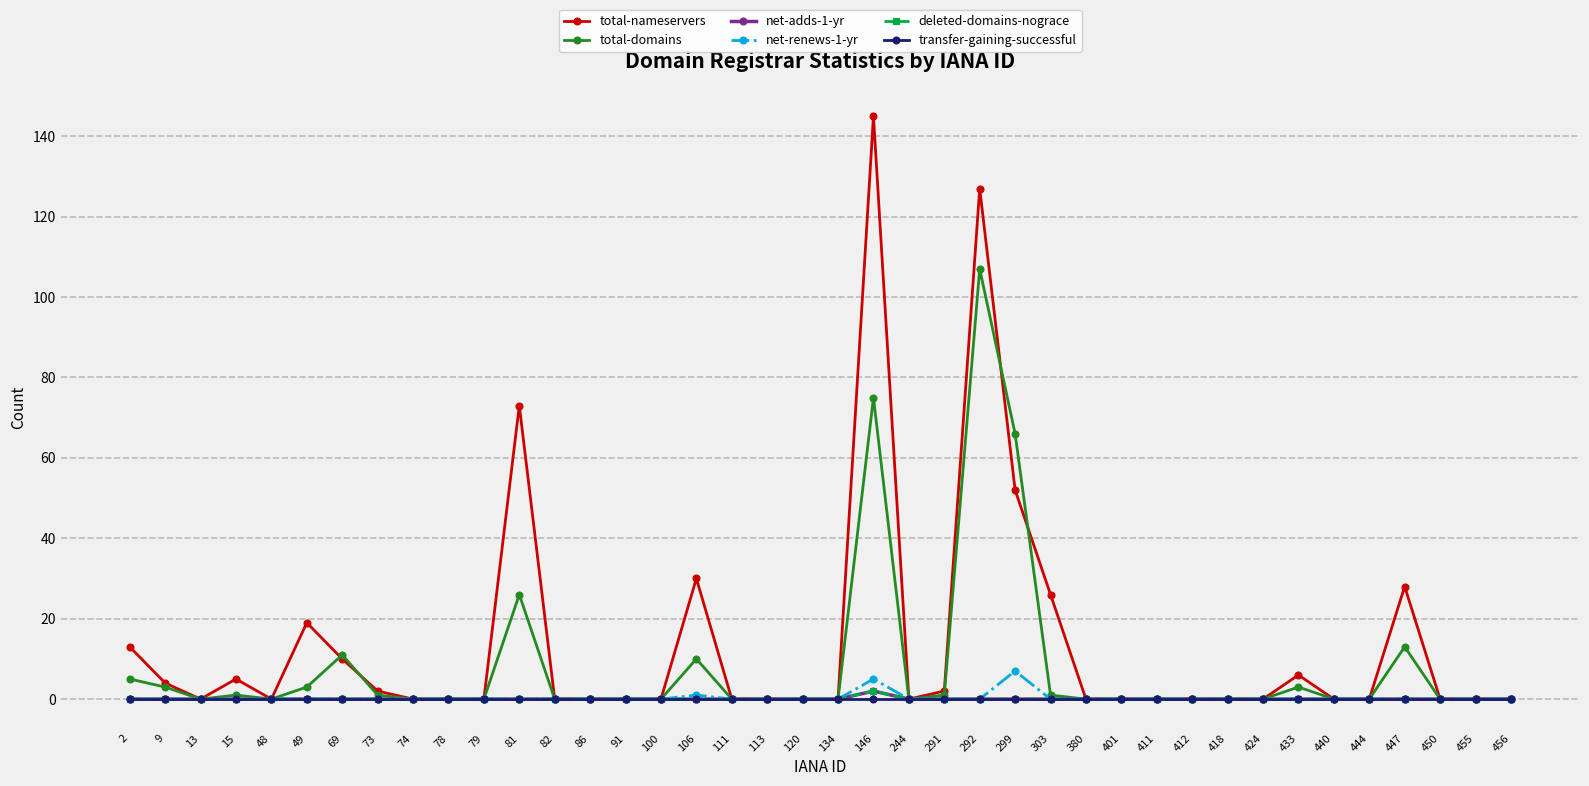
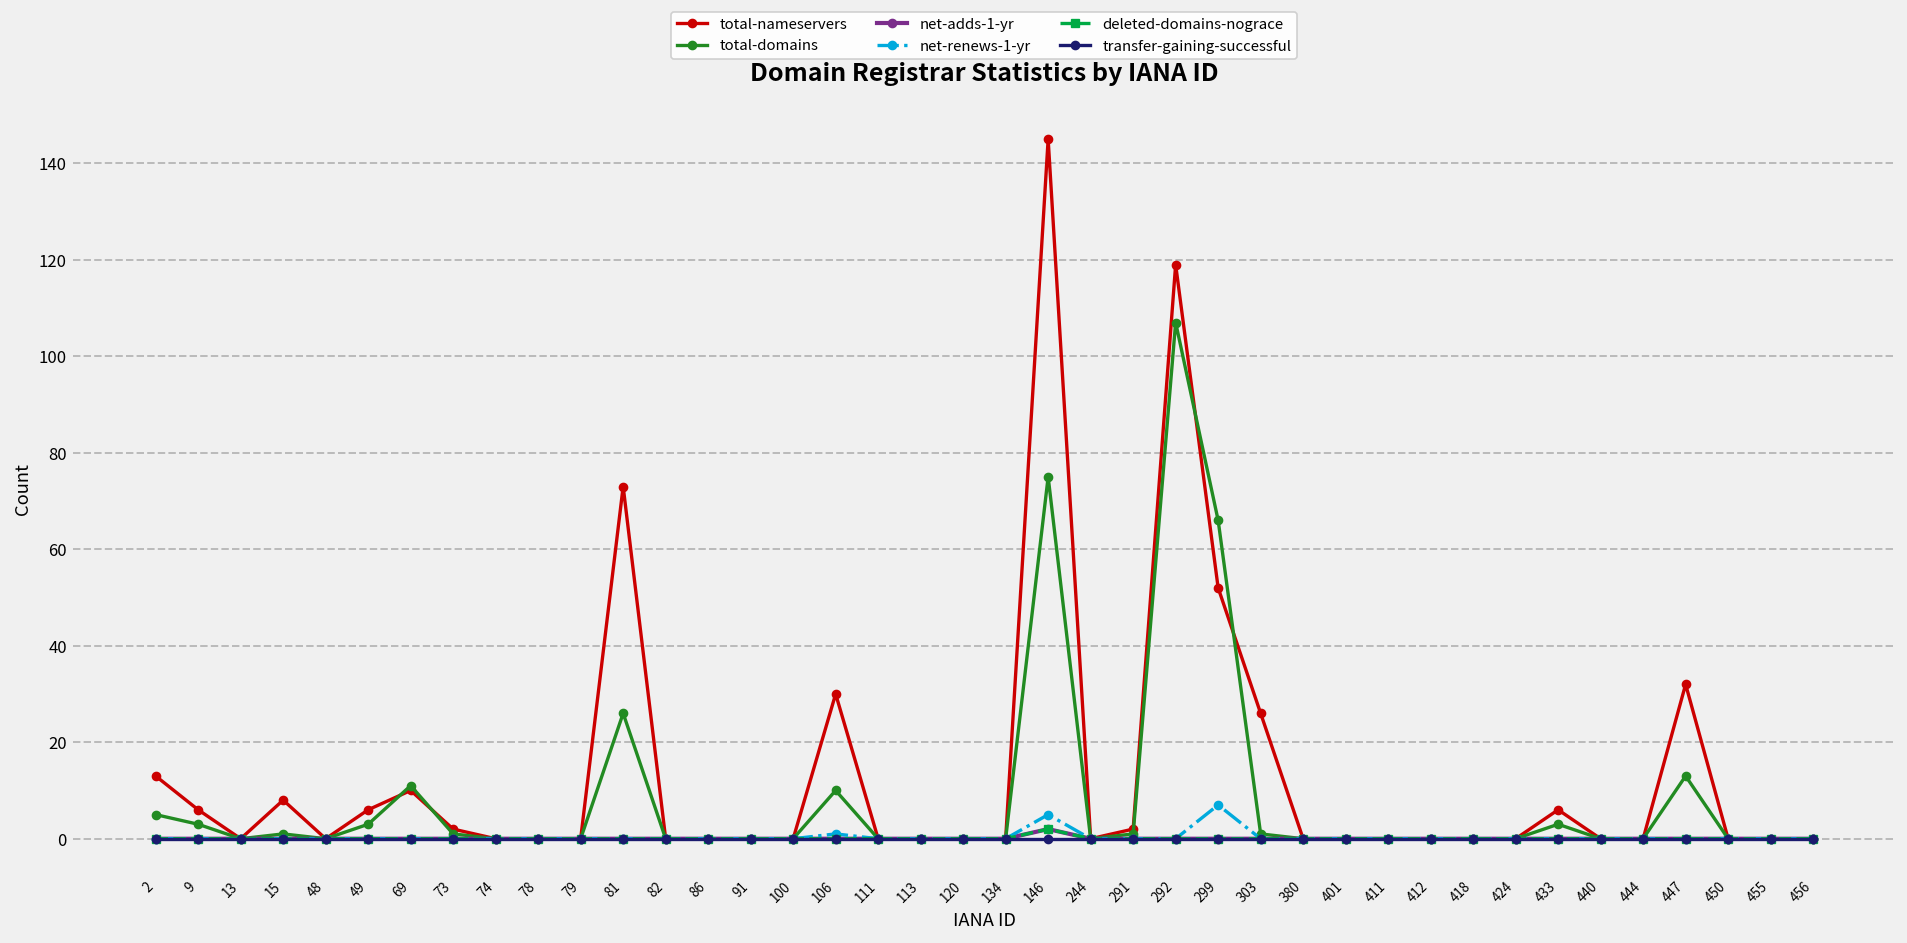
total-nameservers, 9: 4 -> 6
total-nameservers, 15: 5 -> 8
total-nameservers, 49: 19 -> 6
total-nameservers, 292: 127 -> 119
total-nameservers, 447: 28 -> 32
